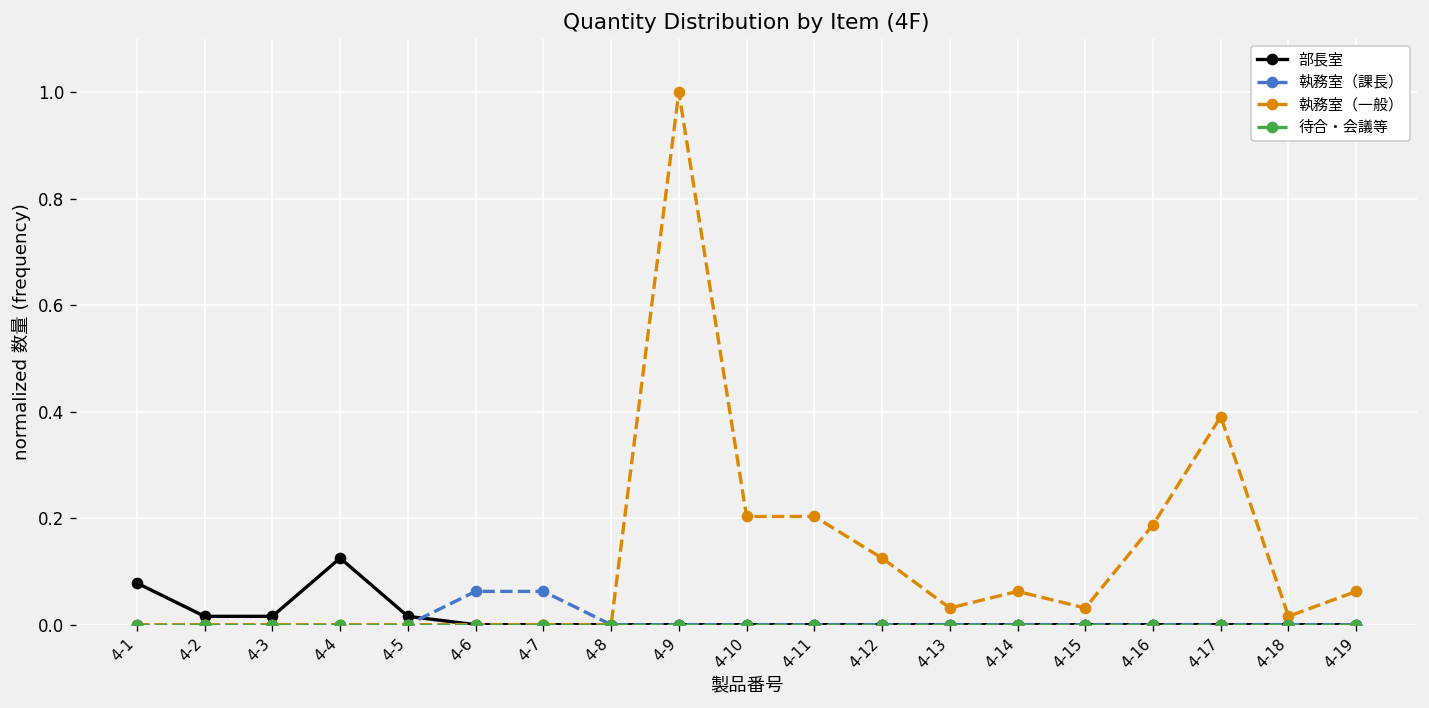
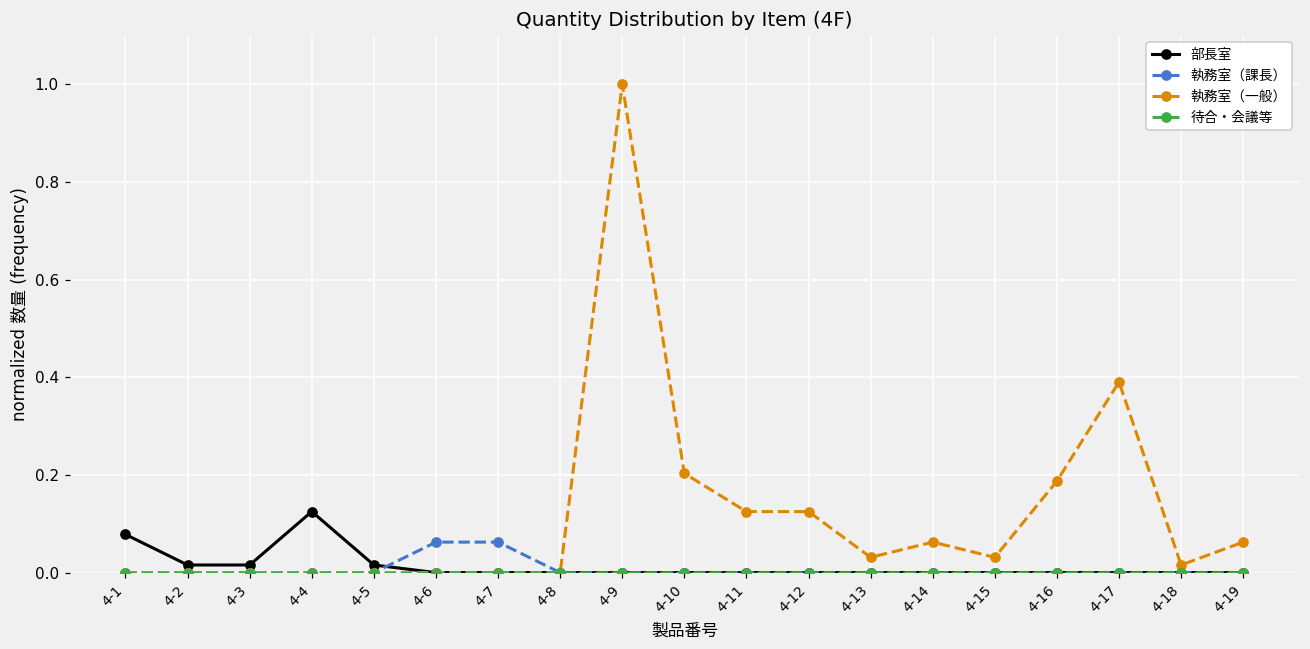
執務室（一般）, 4-11: 0.20 -> 0.13
